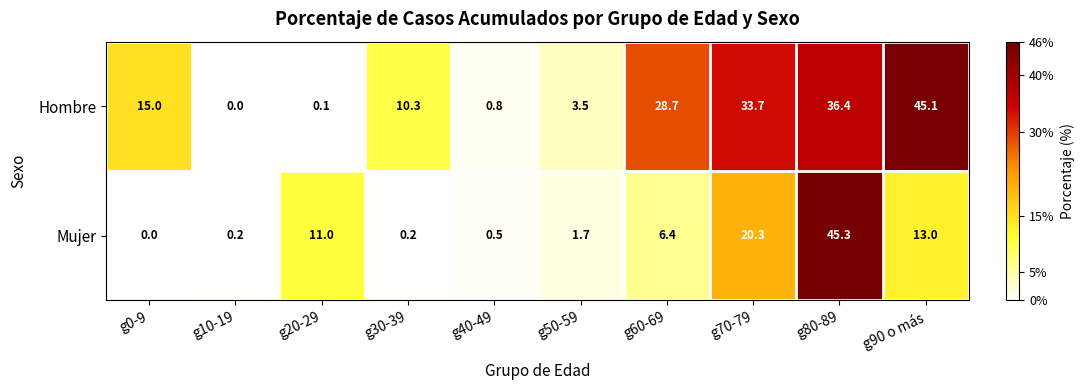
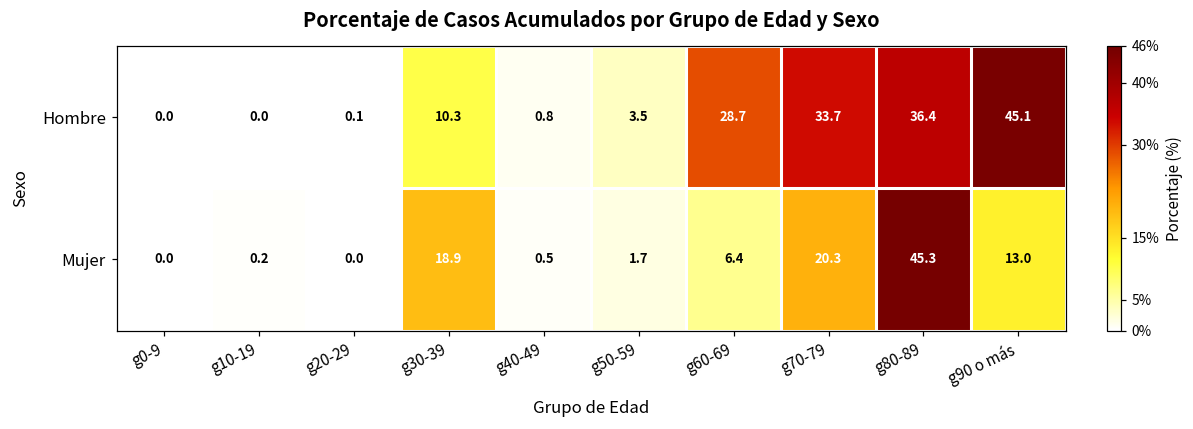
Hombre, g0-9: 15.0 -> 0.0
Mujer, g20-29: 11.0 -> 0.0
Mujer, g30-39: 0.2 -> 18.9
